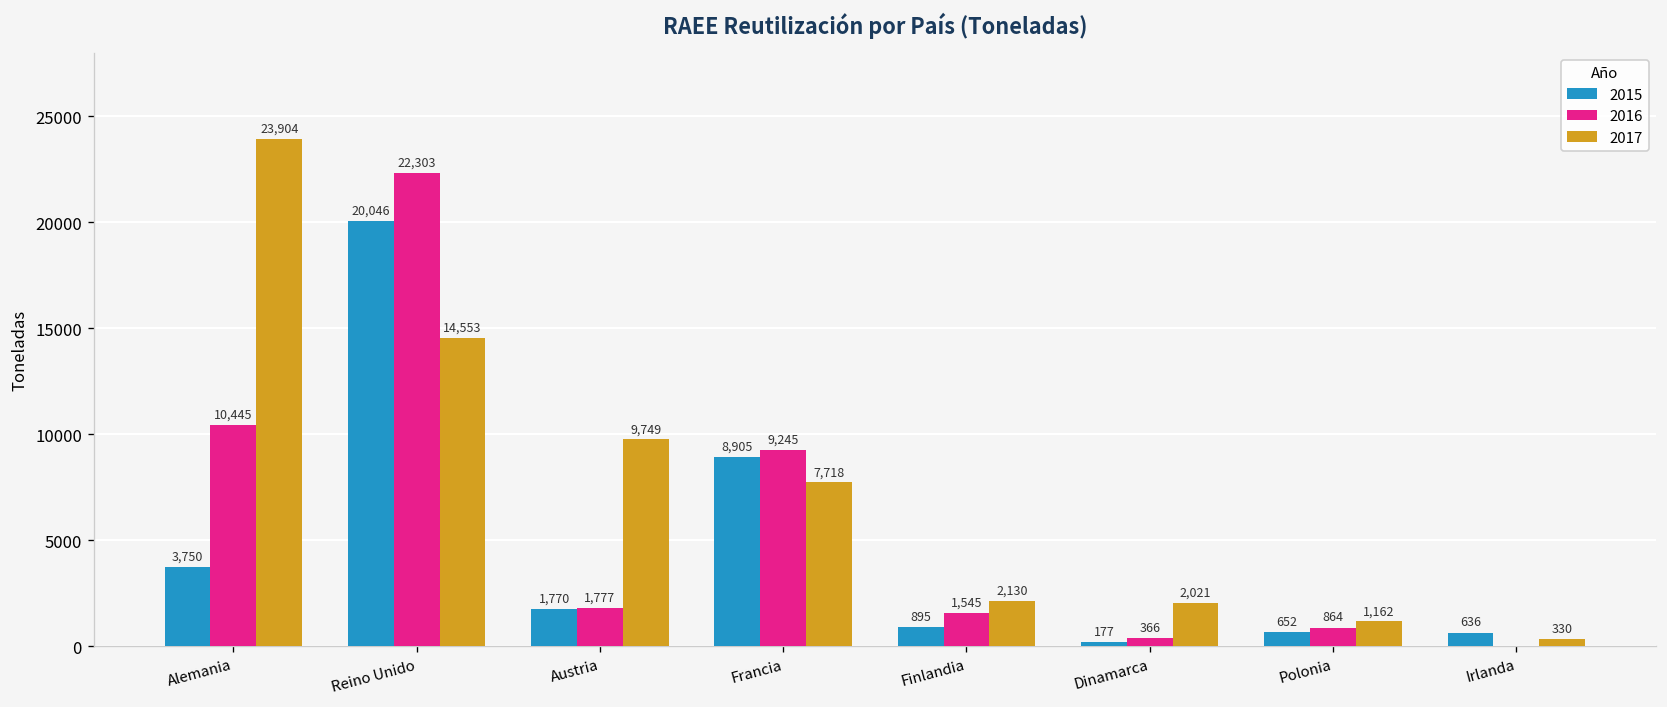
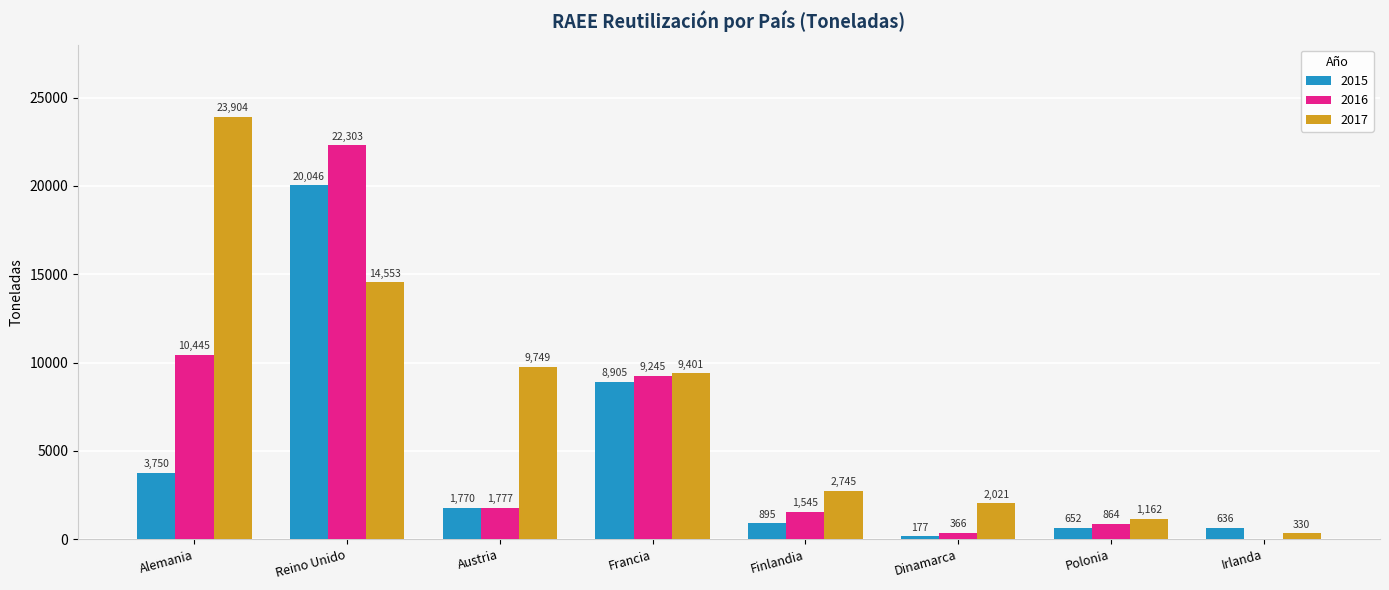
2017, Francia: 7,718 -> 9,401
2017, Finlandia: 2,130 -> 2,745
